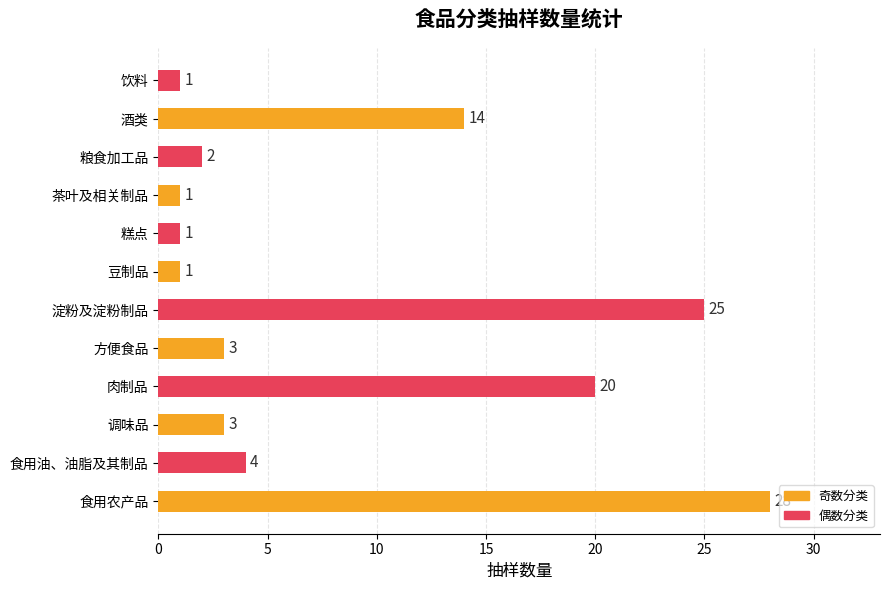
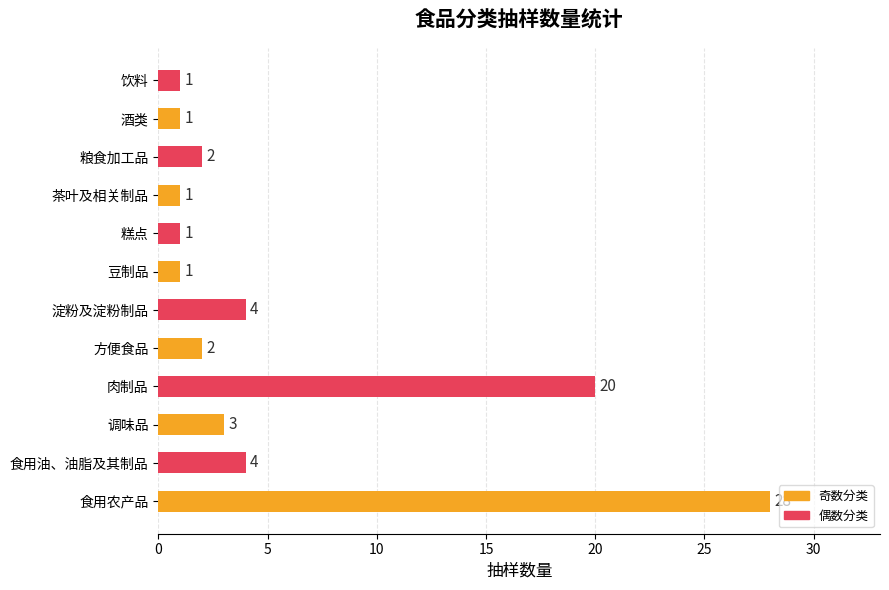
酒类: 14 -> 1
淀粉及淀粉制品: 25 -> 4
方便食品: 3 -> 2
